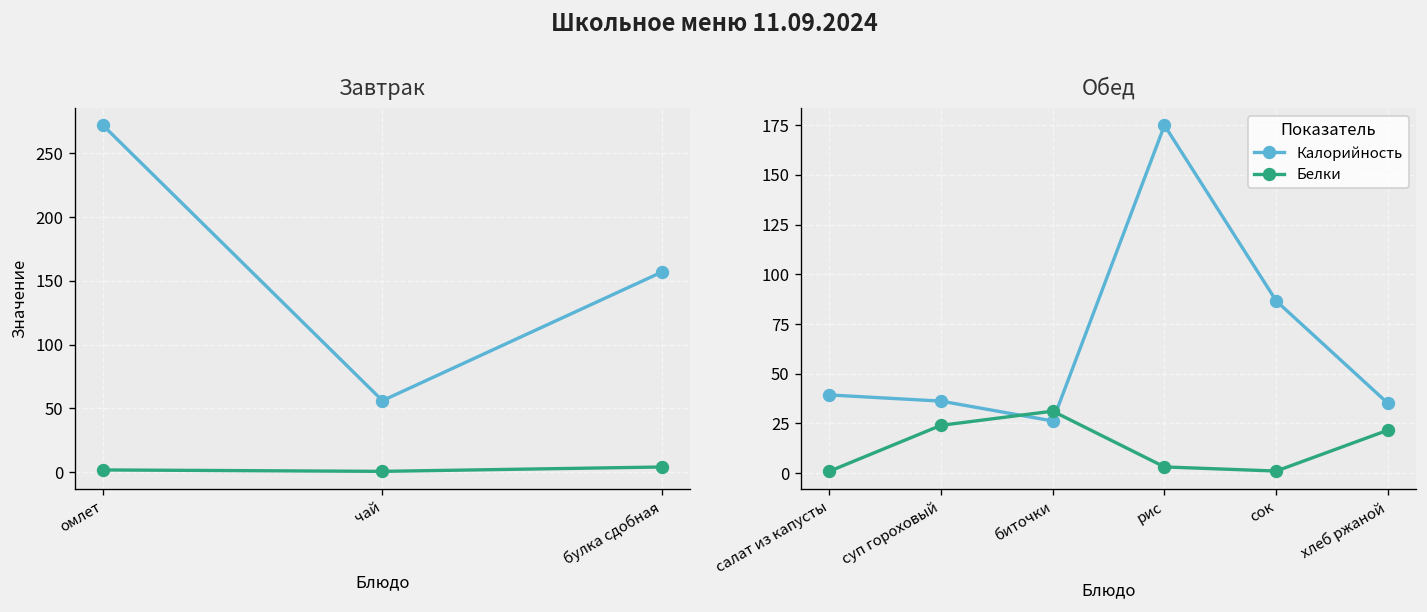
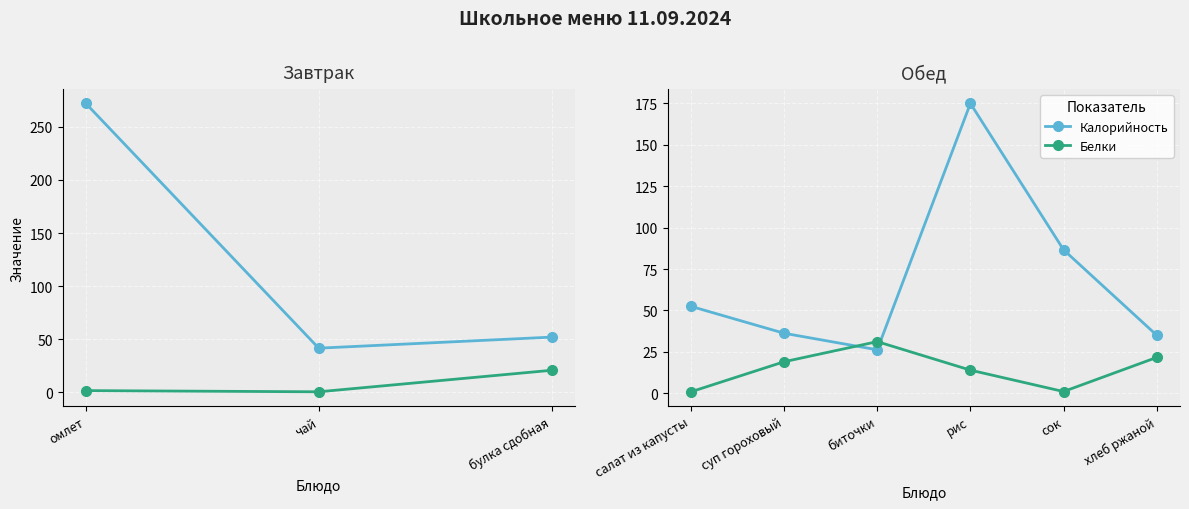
Завтрак, Калорийность, чай: 56 -> 42
Завтрак, Калорийность, булка сдобная: 157 -> 52
Завтрак, Белки, булка сдобная: 4 -> 21
Обед, Калорийность, салат из капусты: 39 -> 52
Обед, Белки, суп гороховый: 24 -> 19
Обед, Белки, рис: 3 -> 14
